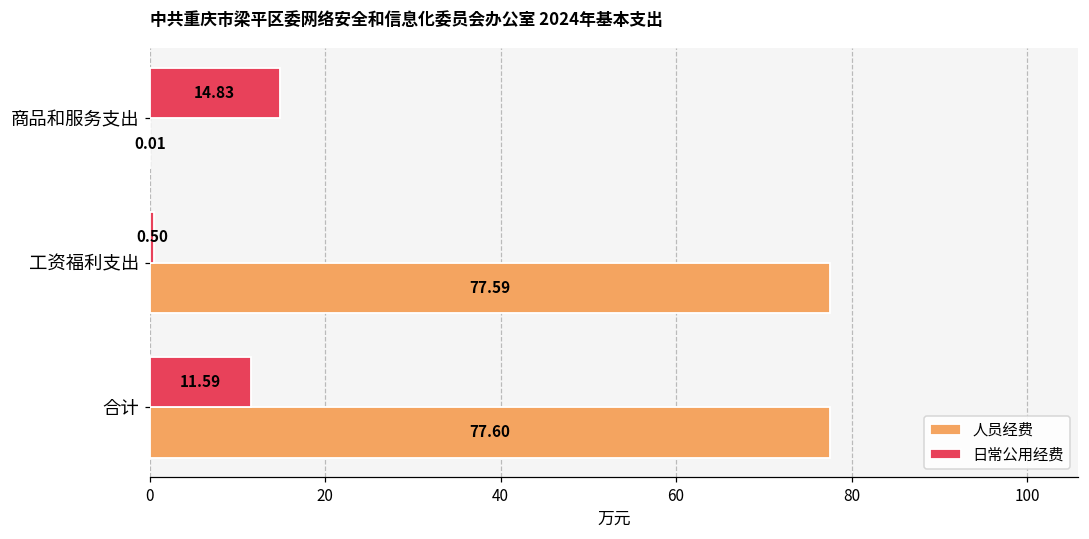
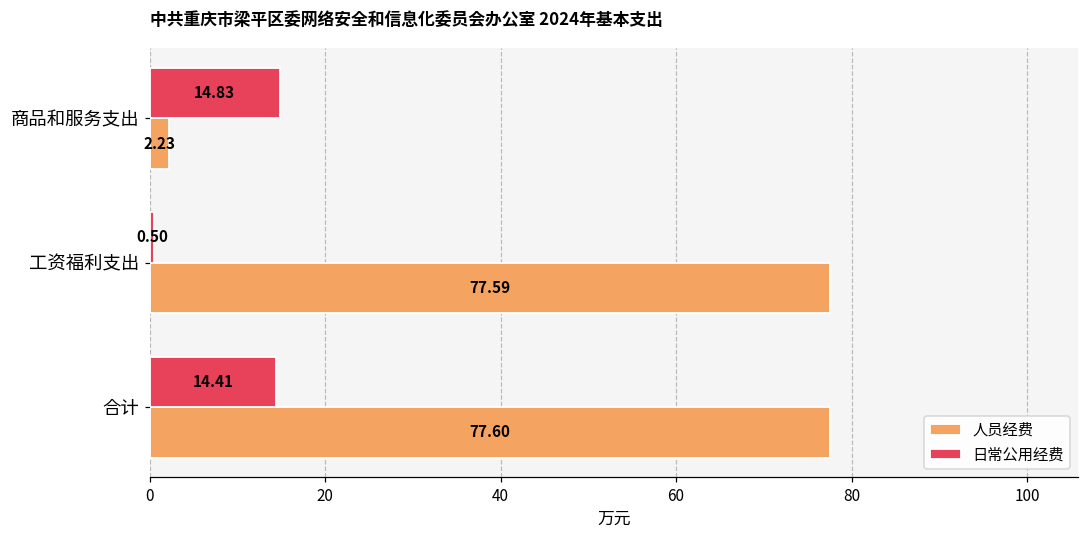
人员经费, 商品和服务支出: 0.01 -> 2.23
日常公用经费, 合计: 11.59 -> 14.41
